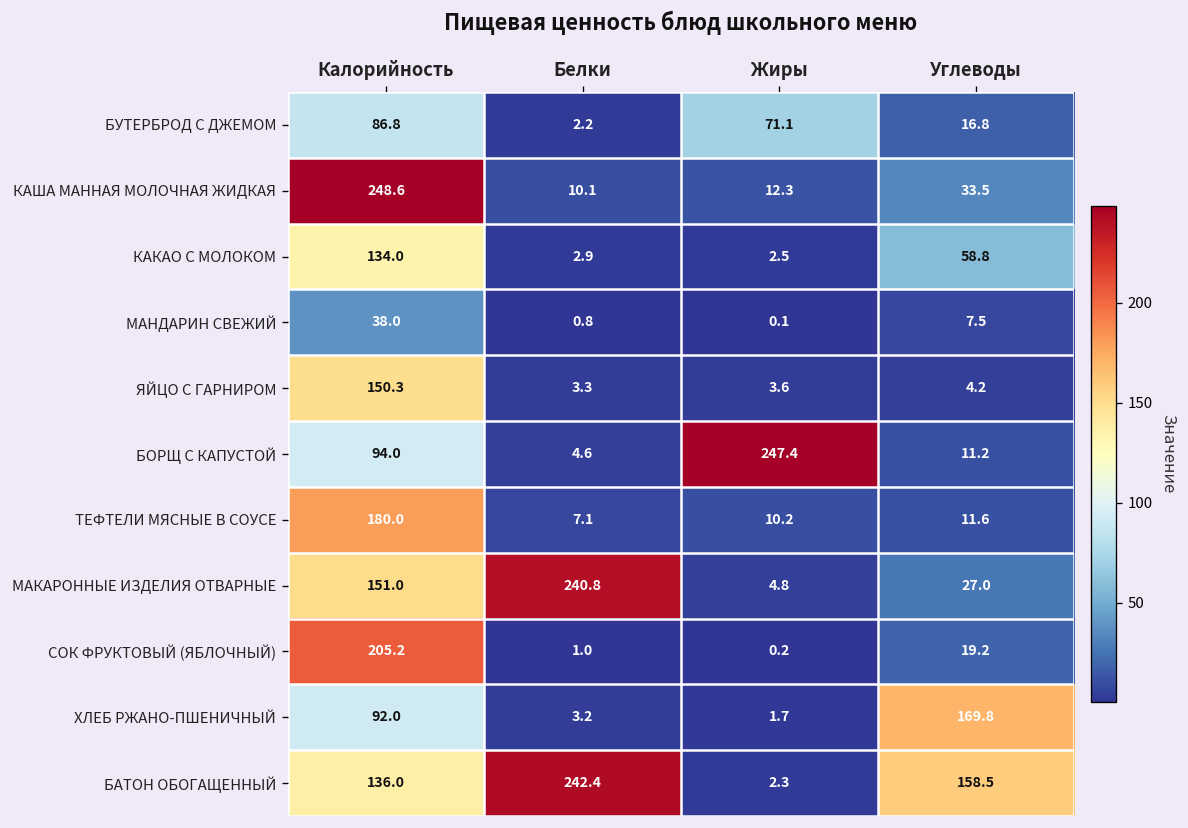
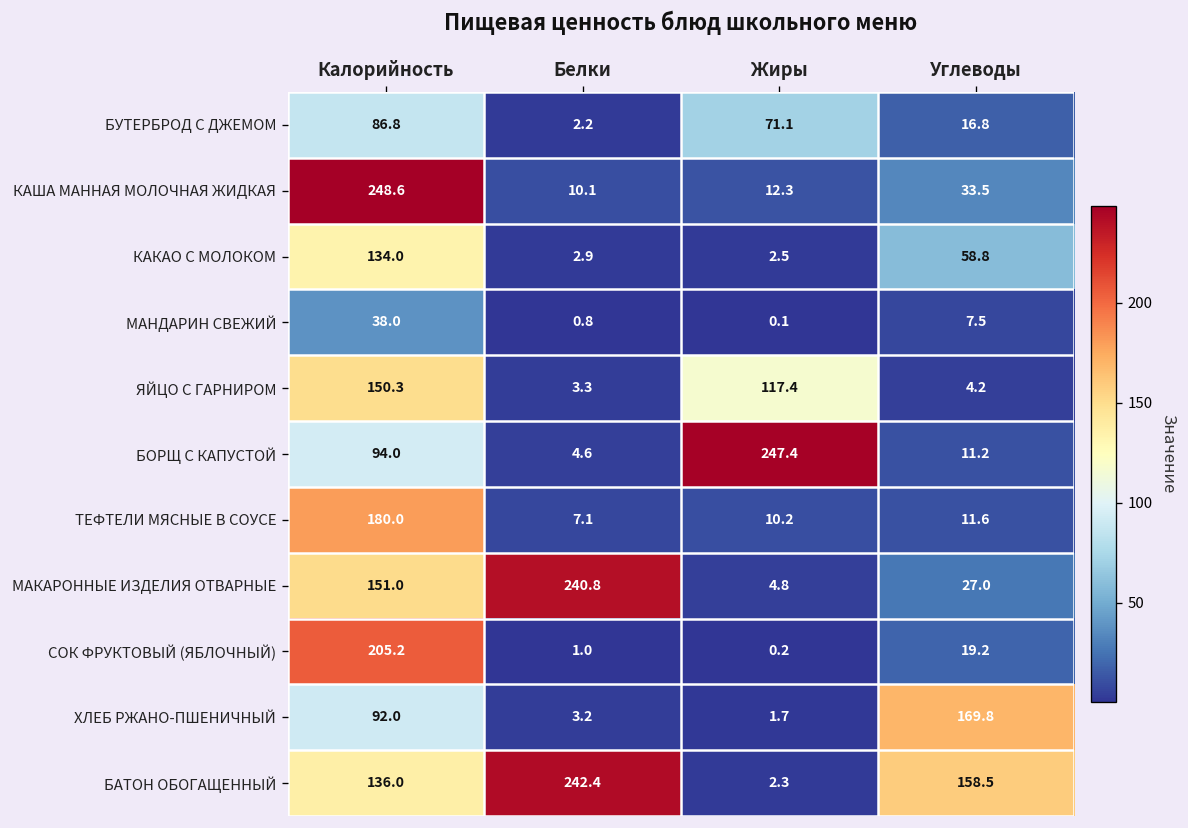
ЯЙЦО С ГАРНИРОМ, Жиры: 3.6 -> 117.4
